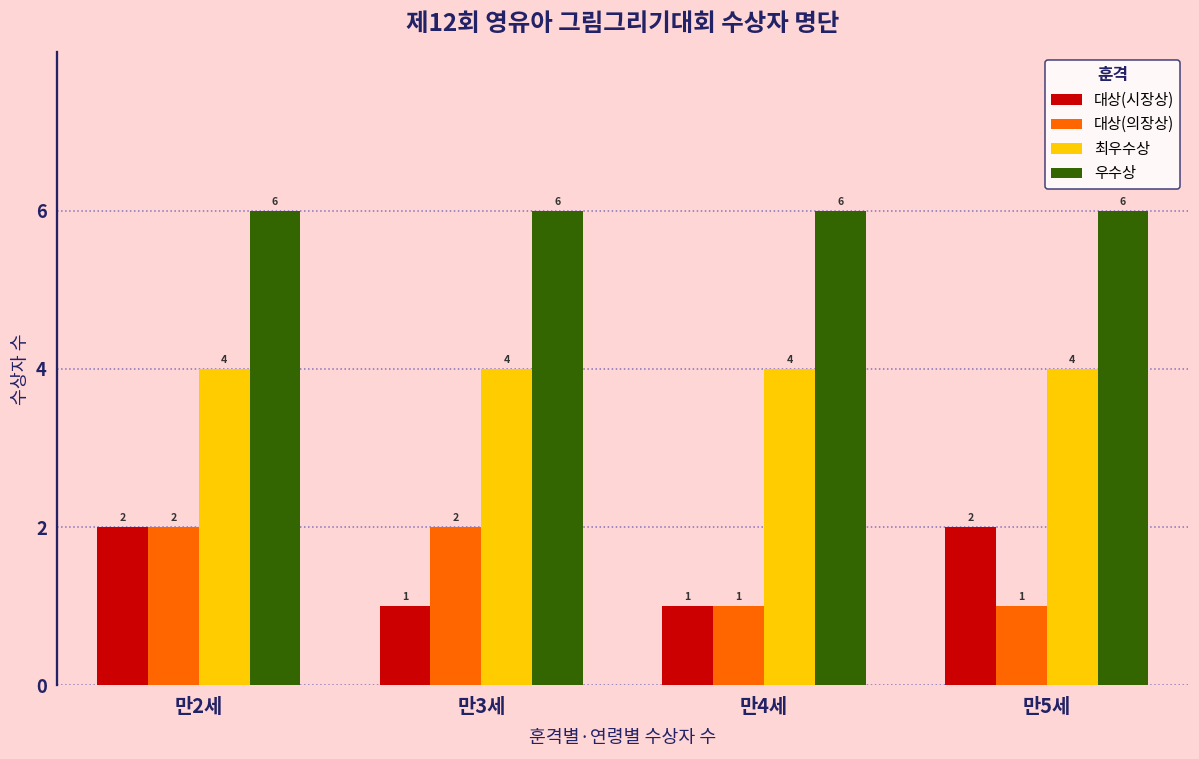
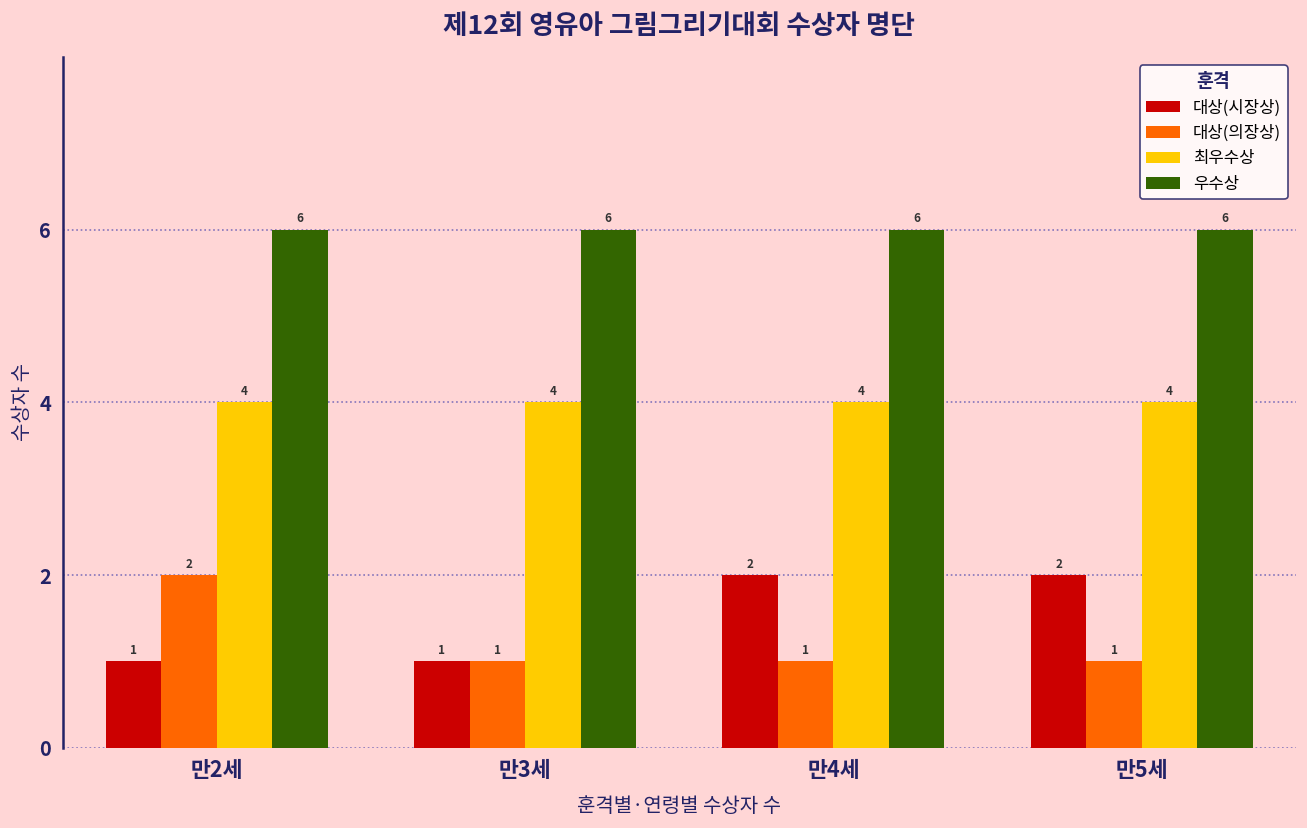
대상(시장상), 만2세: 2 -> 1
대상(의장상), 만3세: 2 -> 1
대상(시장상), 만4세: 1 -> 2
